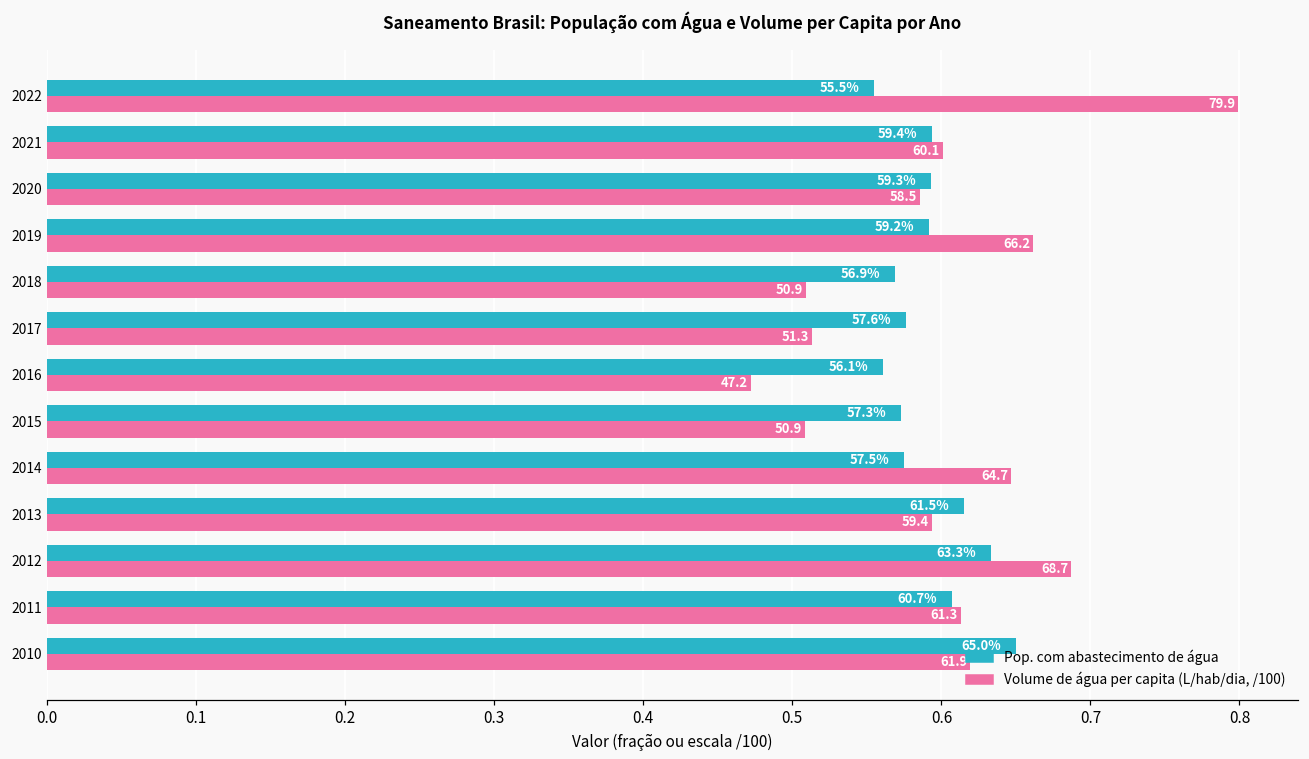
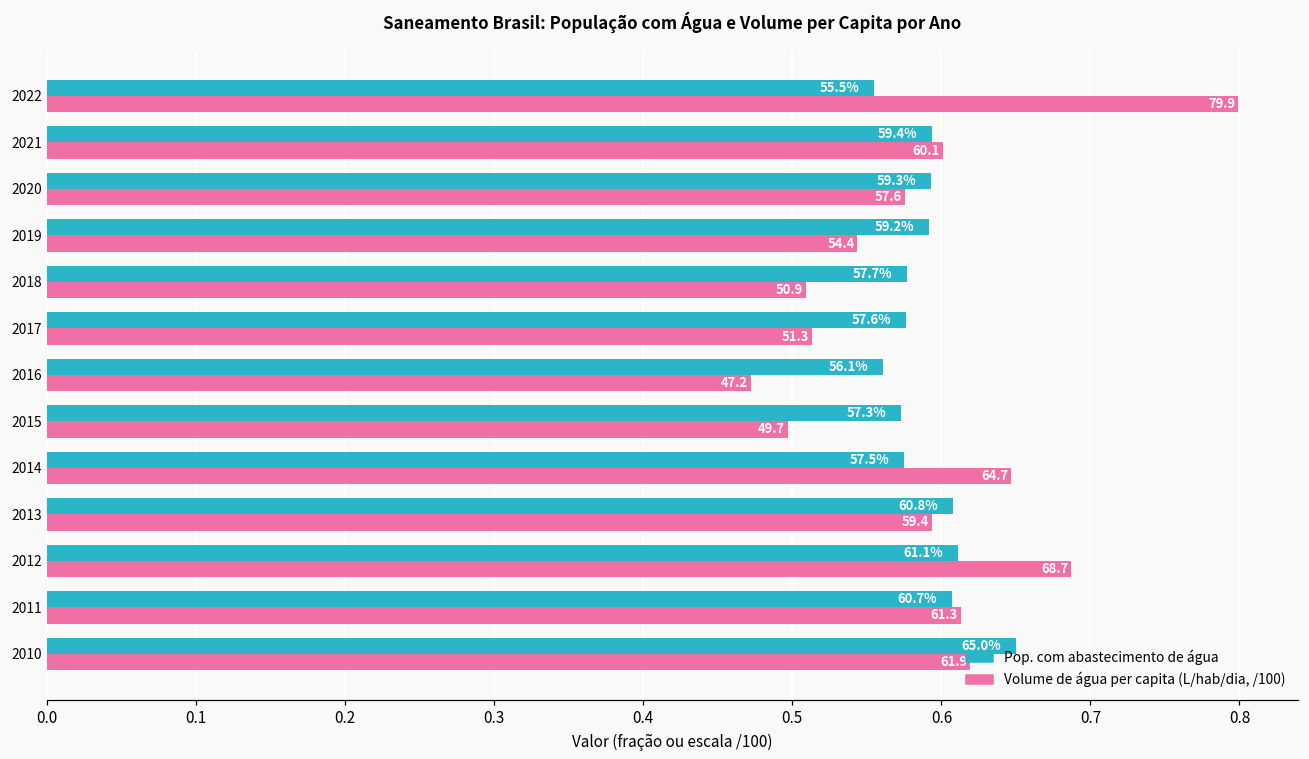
Volume de água per capita (L/hab/dia, /100), 2020: 58.5 -> 57.6
Volume de água per capita (L/hab/dia, /100), 2019: 66.2 -> 54.4
Pop. com abastecimento de água, 2018: 56.9% -> 57.7%
Volume de água per capita (L/hab/dia, /100), 2015: 50.9 -> 49.7
Pop. com abastecimento de água, 2013: 61.5% -> 60.8%
Pop. com abastecimento de água, 2012: 63.3% -> 61.1%
